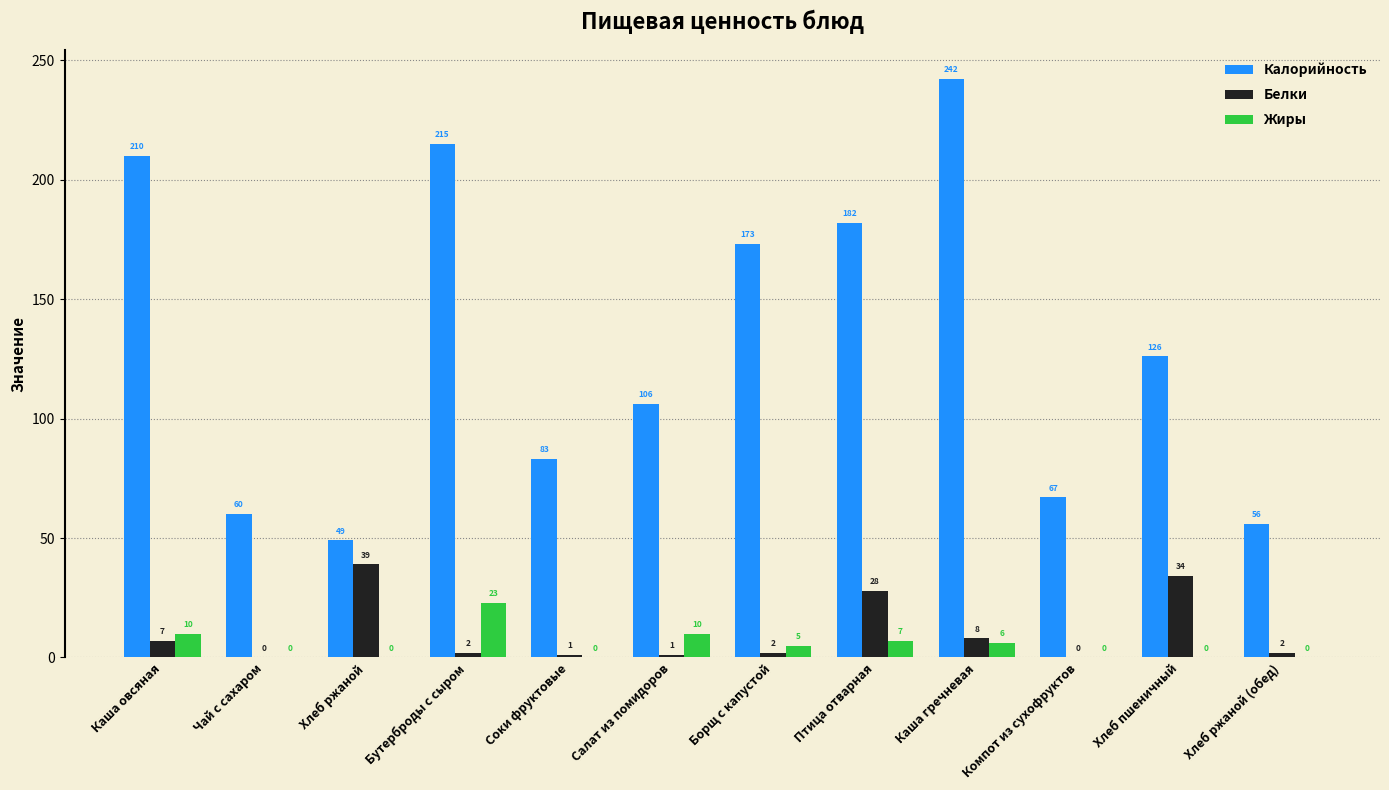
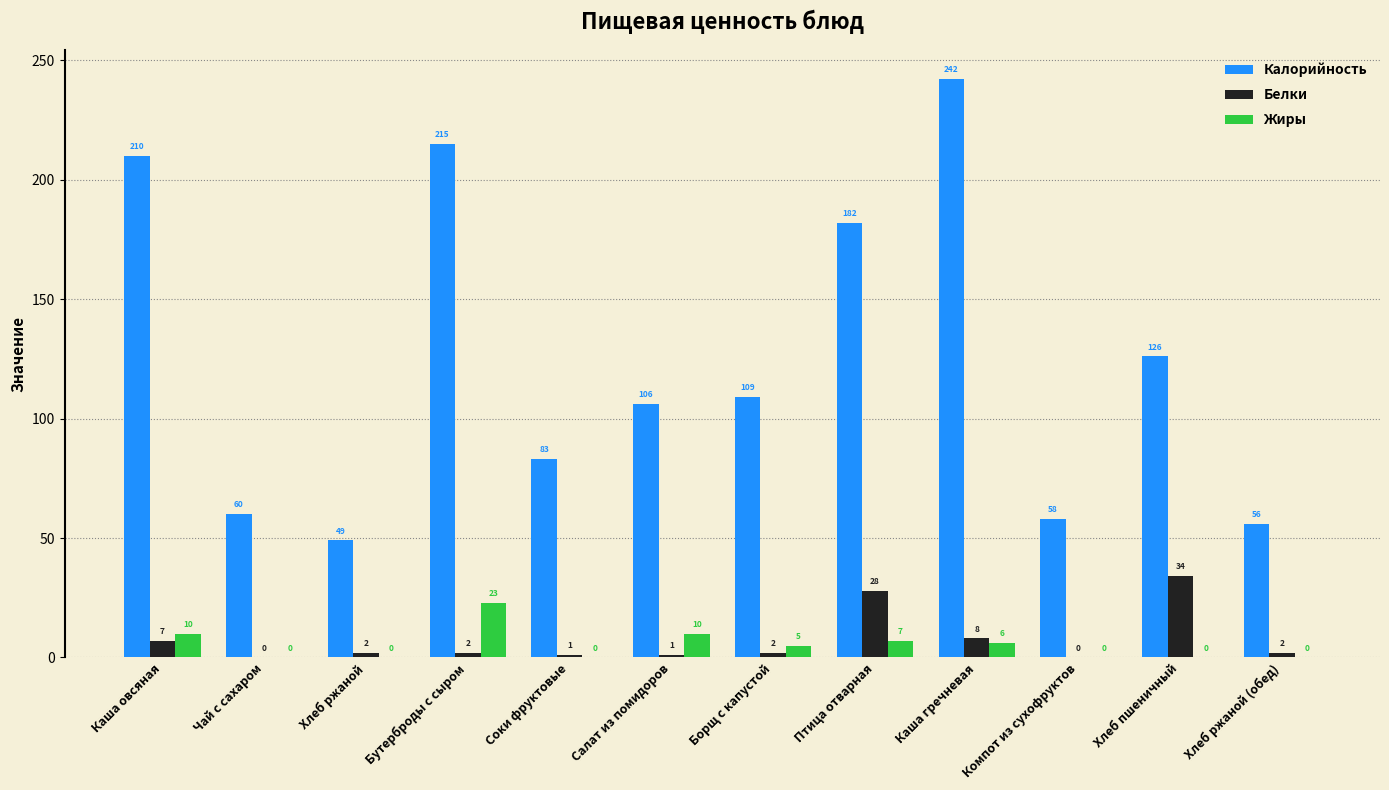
Белки, Хлеб ржаной: 39 -> 2
Калорийность, Борщ с капустой: 173 -> 109
Калорийность, Компот из сухофруктов: 67 -> 58
